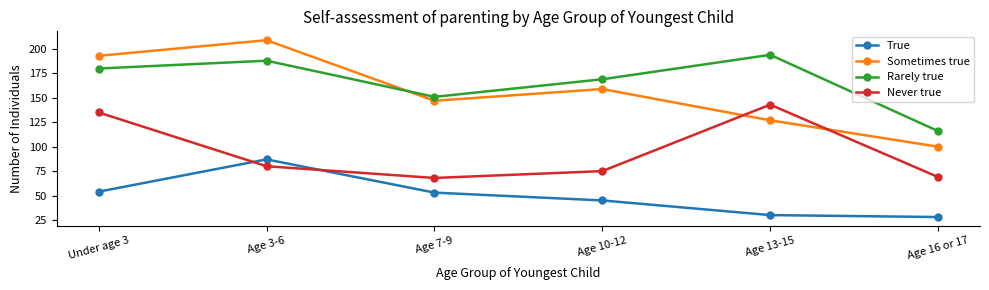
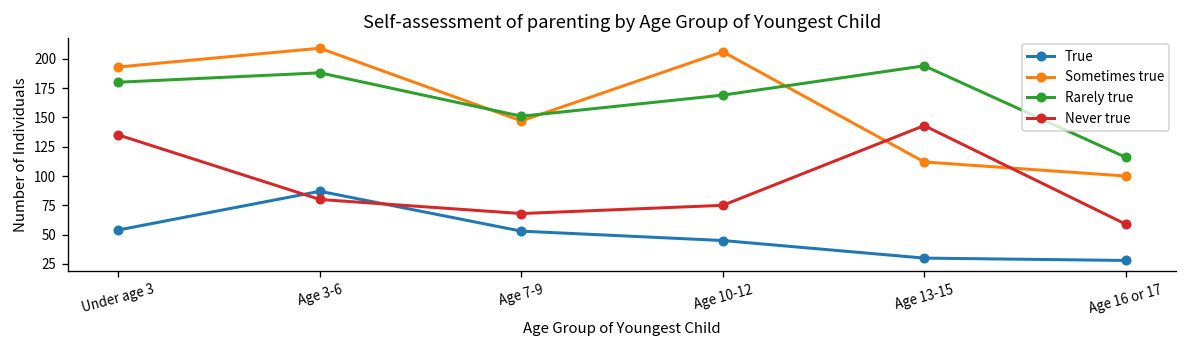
Sometimes true, Age 10-12: 160 -> 210
Sometimes true, Age 13-15: 130 -> 110
Never true, Age 16 or 17: 70 -> 60
